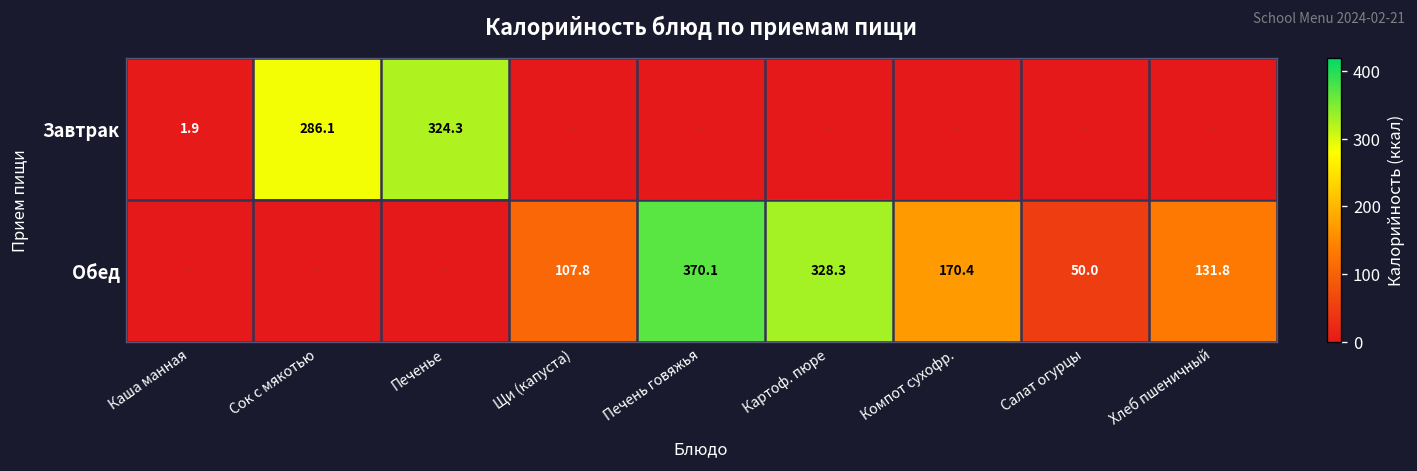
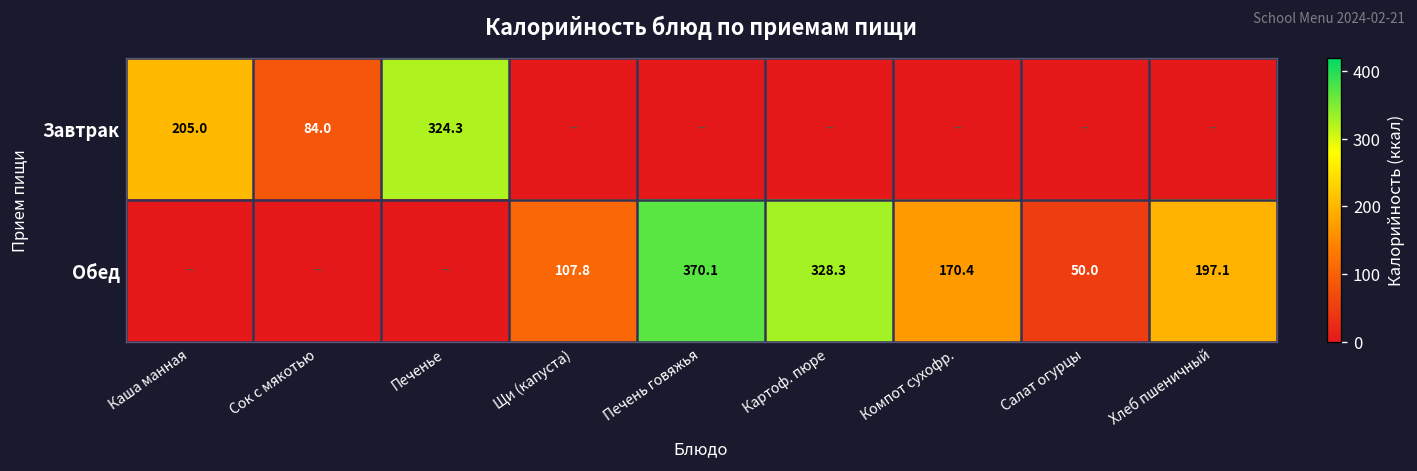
Завтрак, Каша манная: 1.9 -> 205.0
Завтрак, Сок с мякотью: 286.1 -> 84.0
Обед, Хлеб пшеничный: 131.8 -> 197.1
